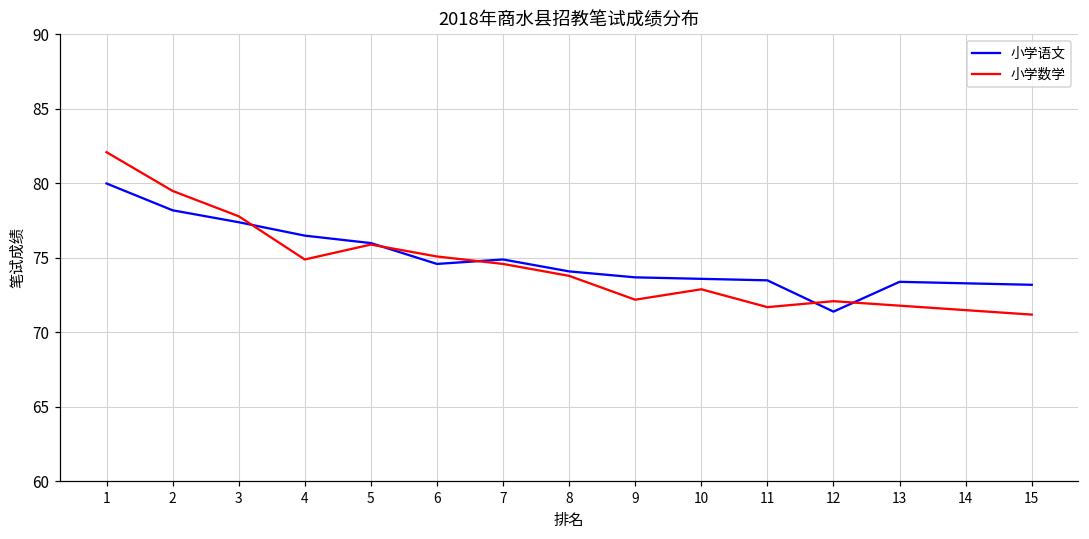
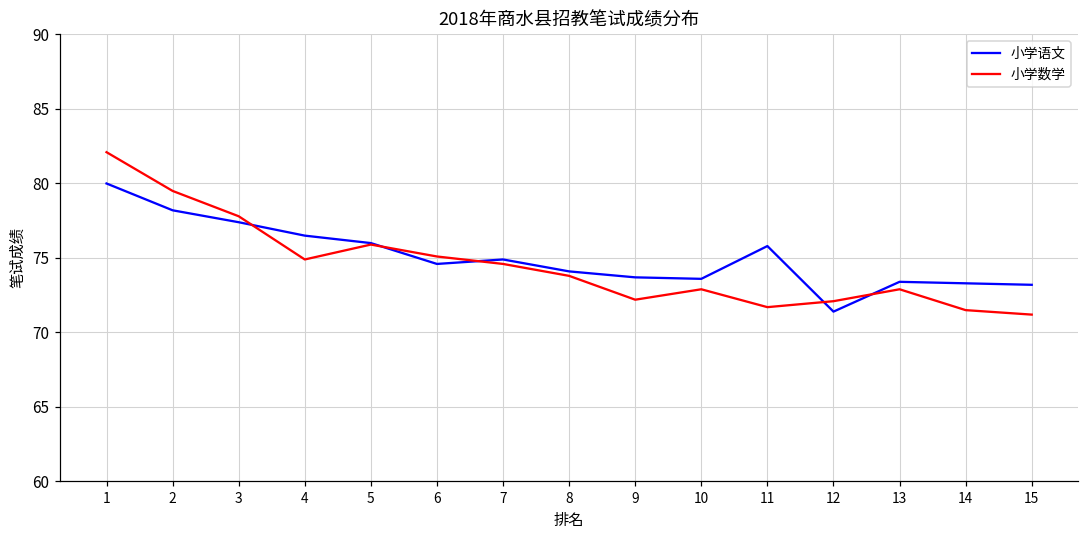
小学语文, 11: 73.5 -> 75.8
小学数学, 13: 71.8 -> 72.9
